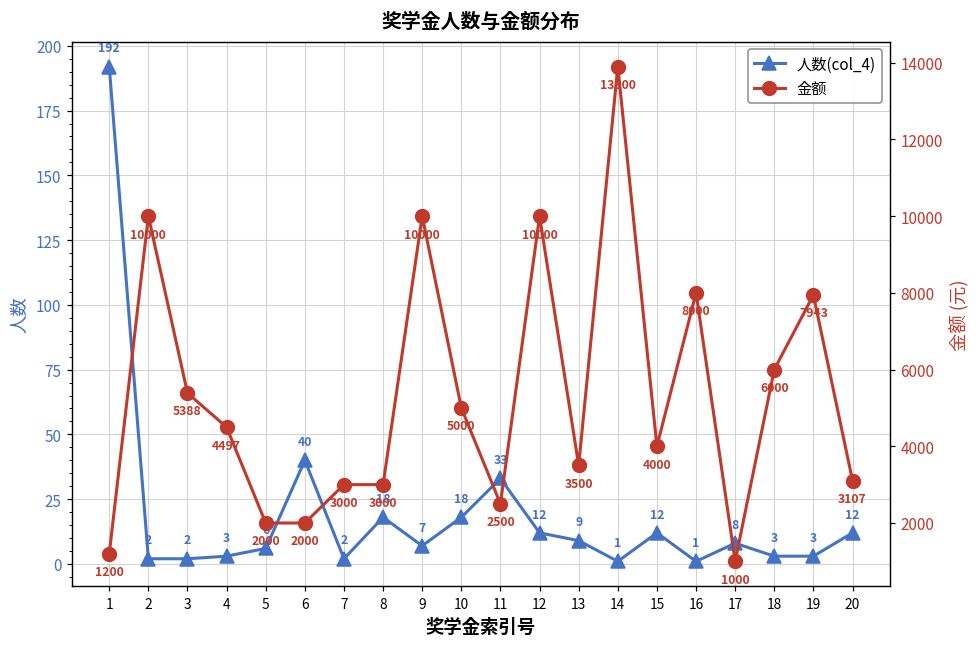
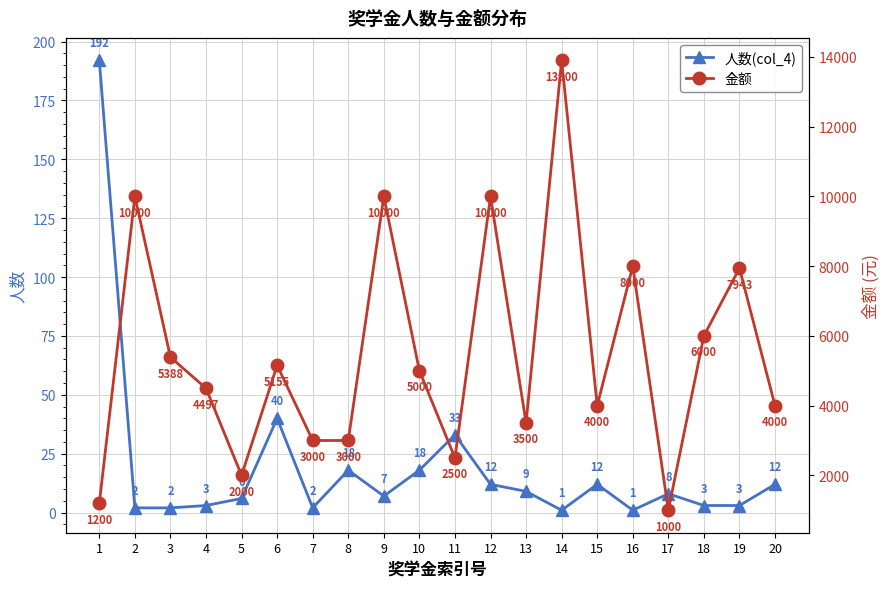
金额, 6: 2000 -> 5155
金额, 20: 3107 -> 4000
